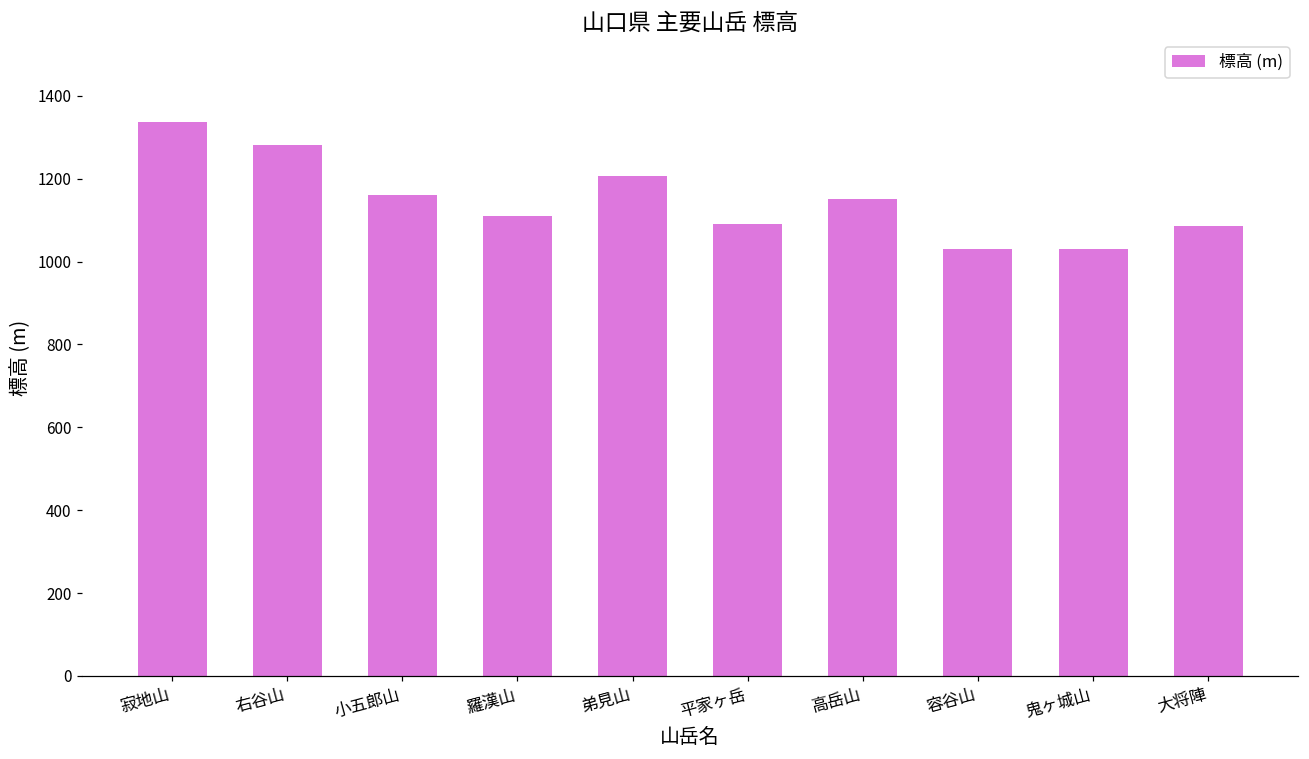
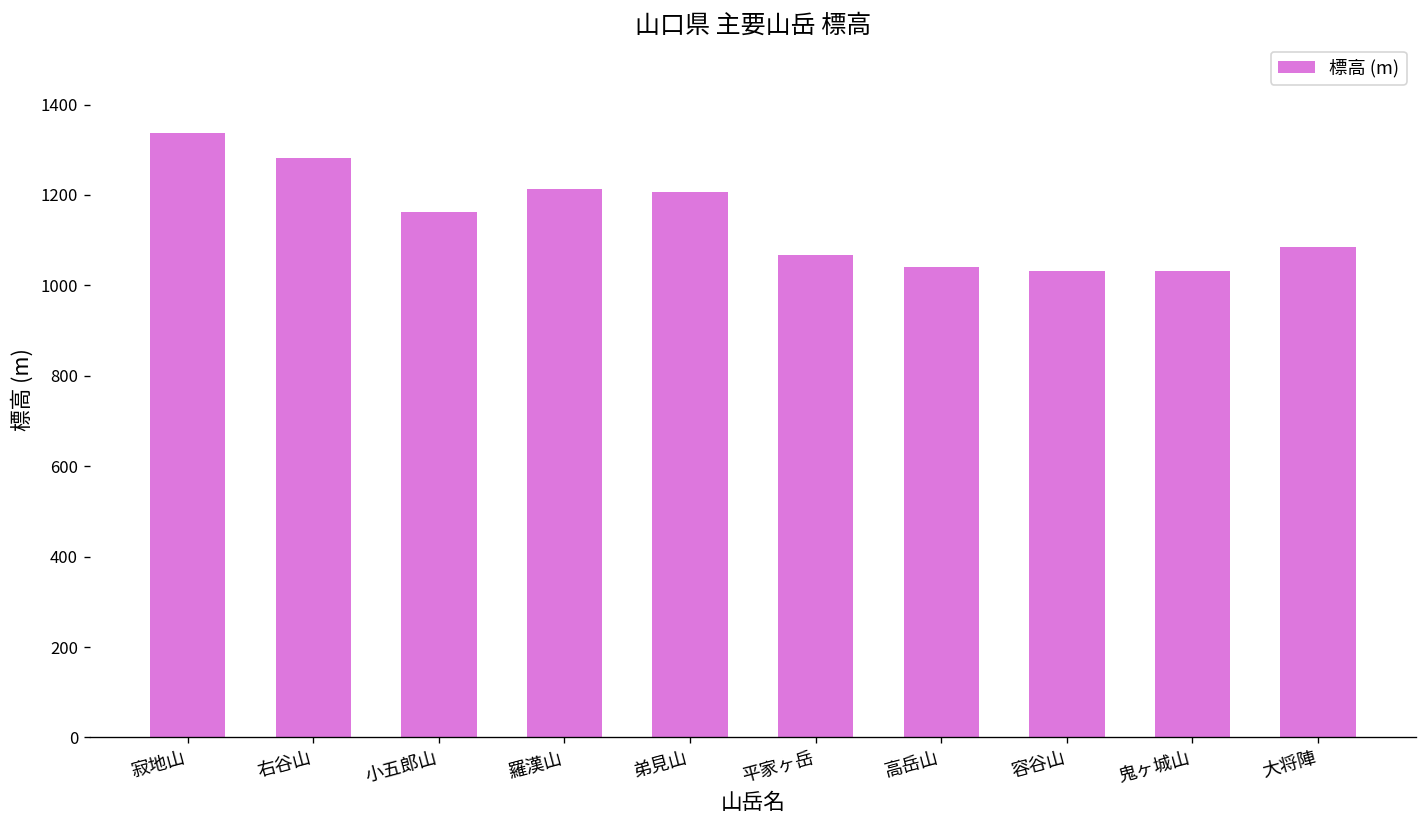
羅漢山: 1110 -> 1210
平家ヶ岳: 1090 -> 1070
高岳山: 1150 -> 1040
